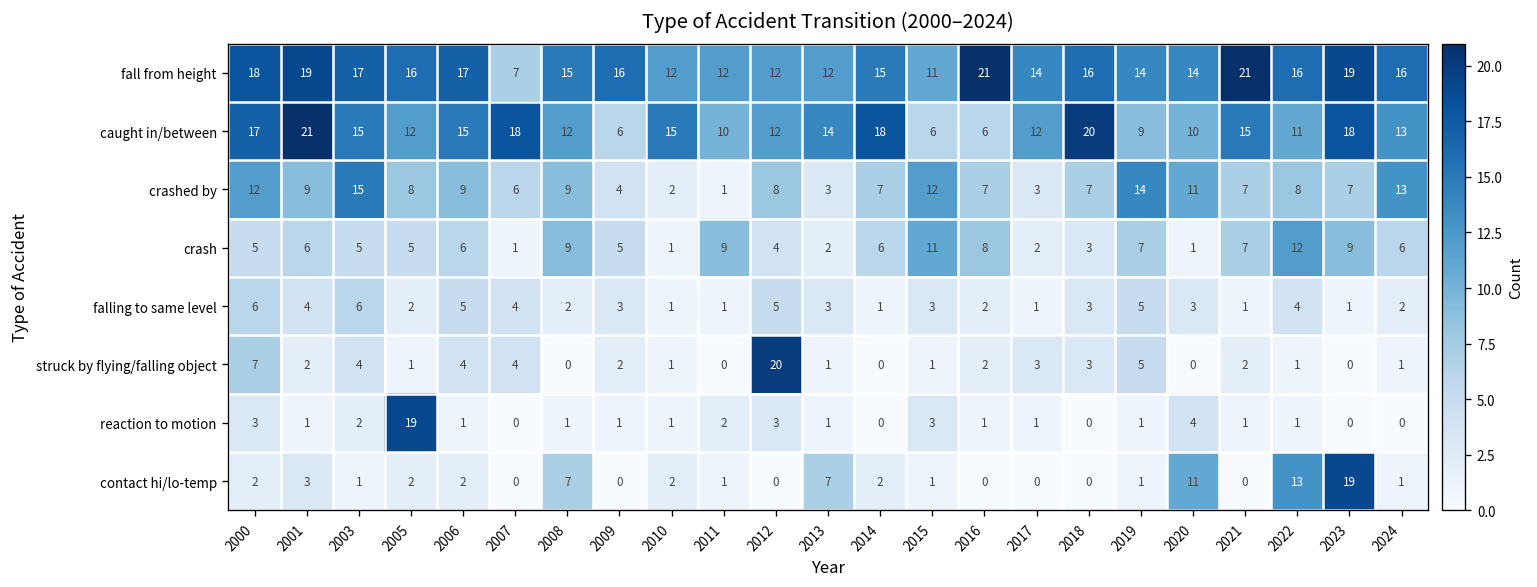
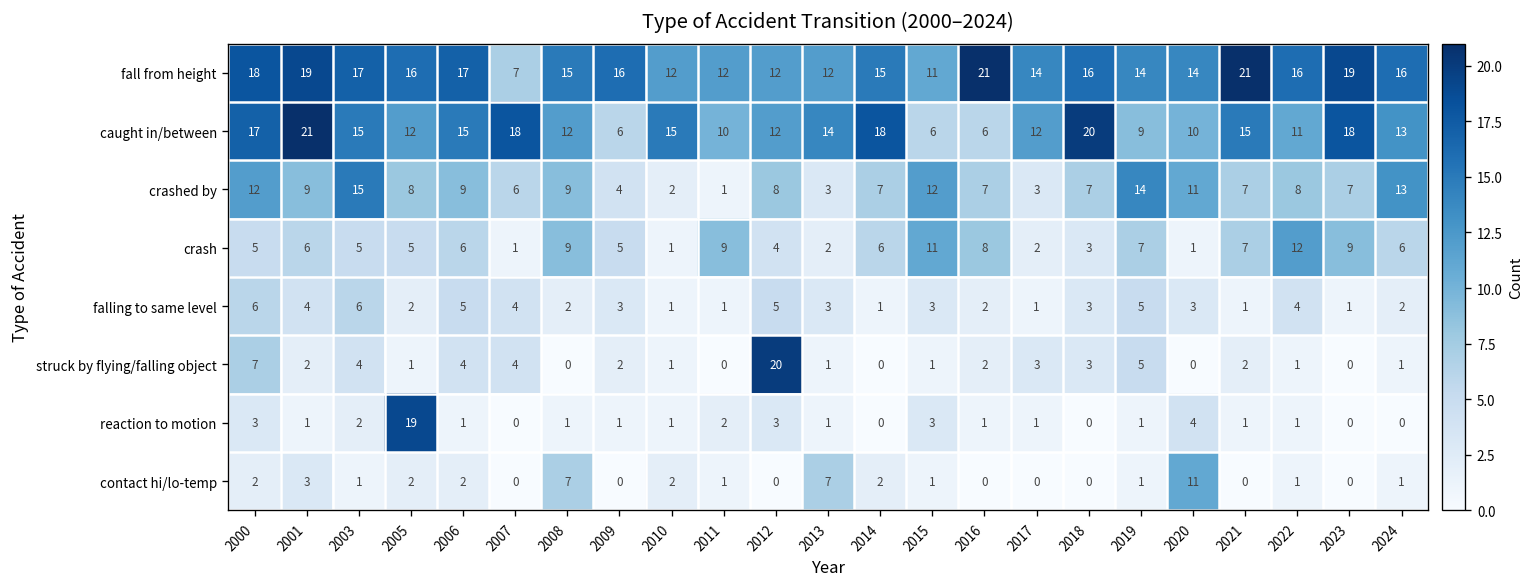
contact hi/lo-temp, 2022: 13 -> 1
contact hi/lo-temp, 2023: 19 -> 0
